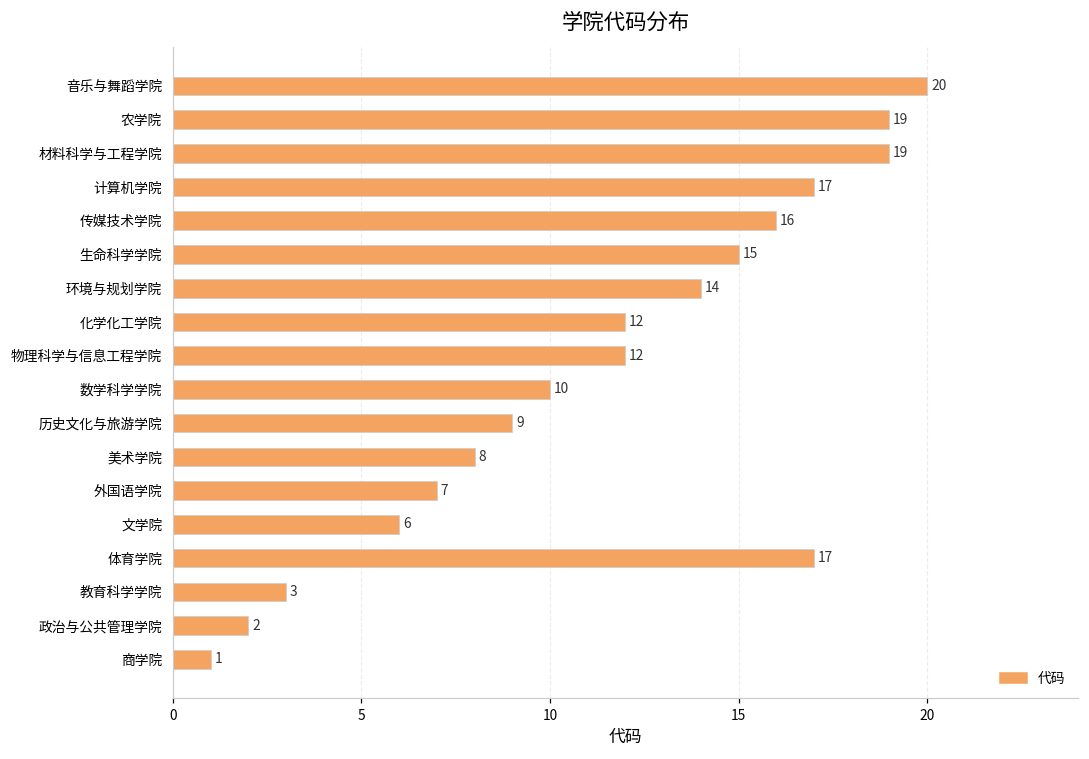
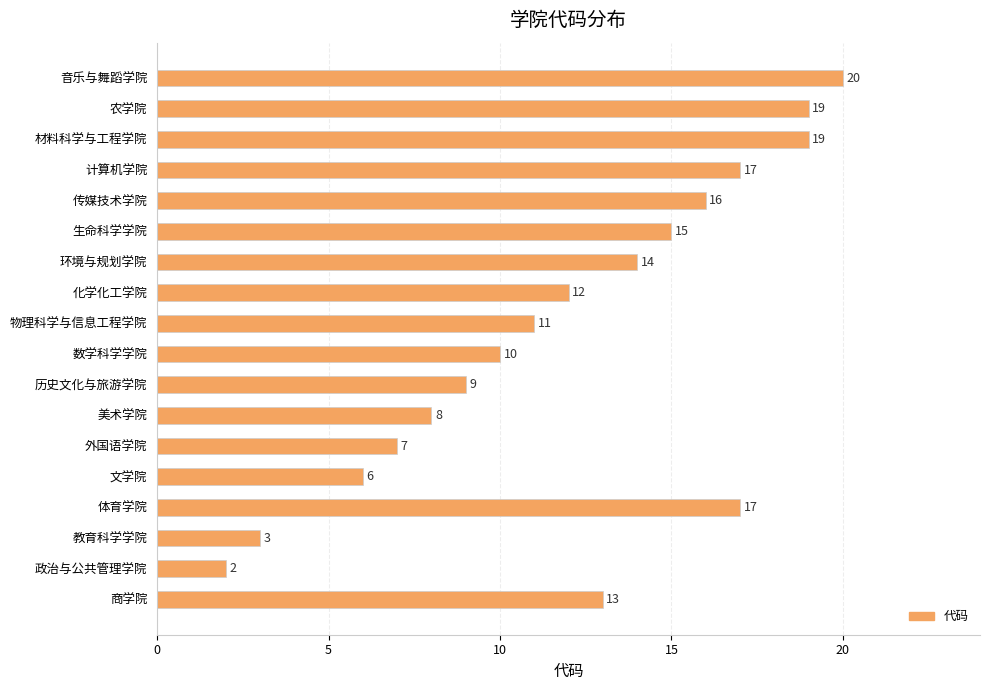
物理科学与信息工程学院: 12 -> 11
商学院: 1 -> 13
